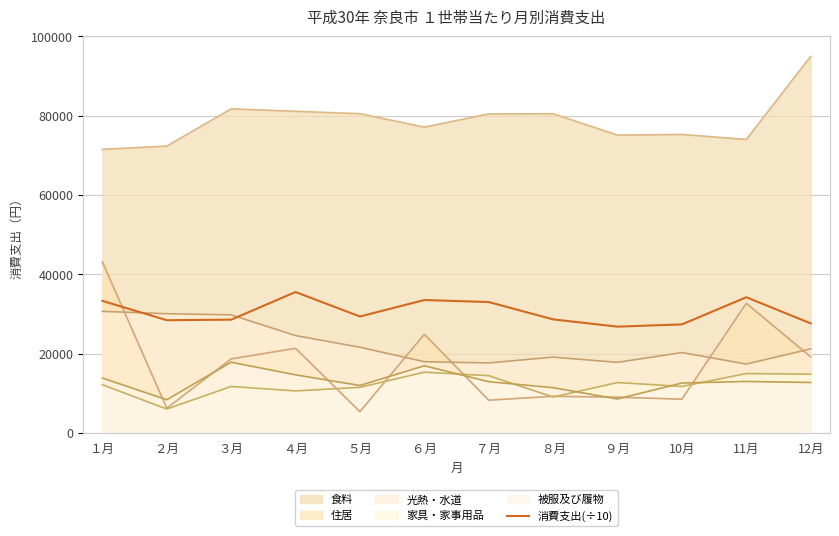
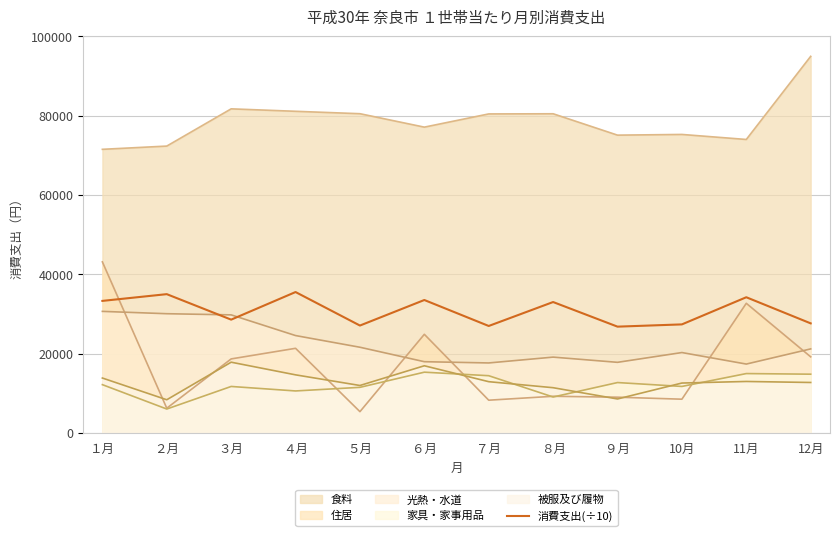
消費支出(÷10), ２月: 28000 -> 35000
消費支出(÷10), ５月: 29000 -> 27000
消費支出(÷10), ７月: 33000 -> 27000
消費支出(÷10), ８月: 29000 -> 33000
